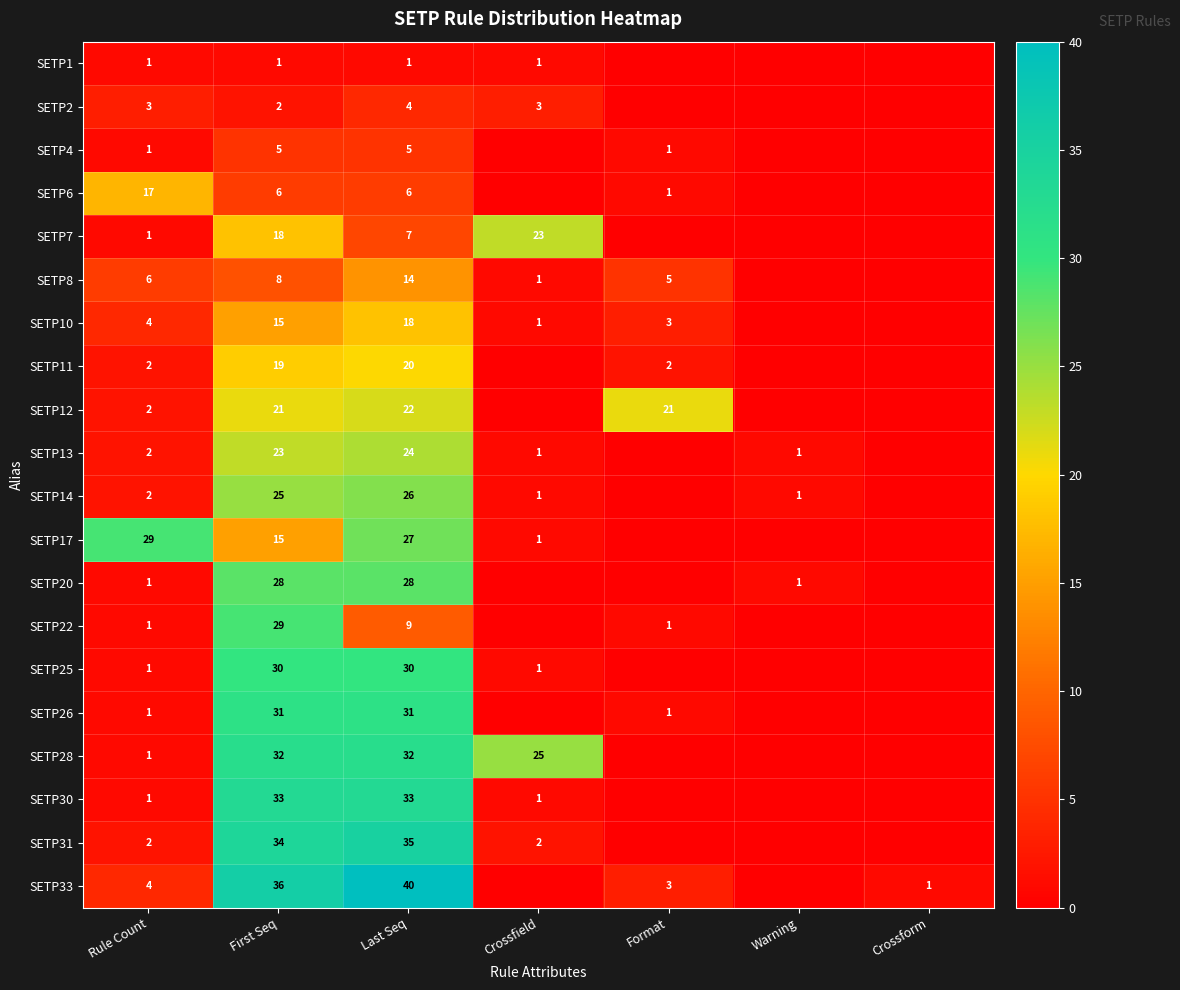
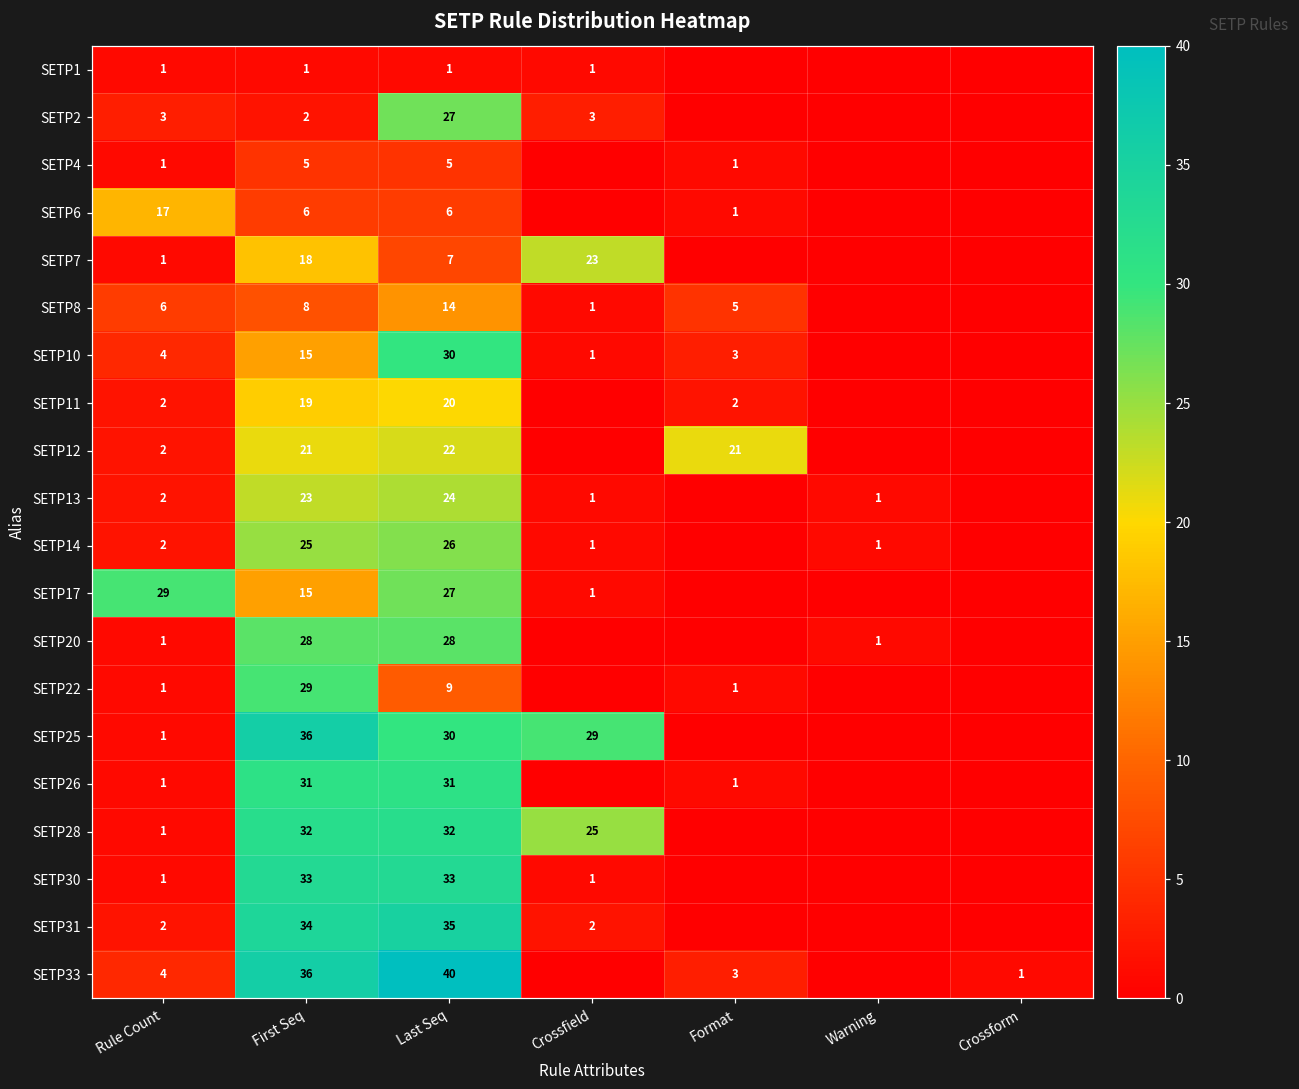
SETP2, Last Seq: 4 -> 27
SETP10, Last Seq: 18 -> 30
SETP25, First Seq: 30 -> 36
SETP25, Crossfield: 1 -> 29
